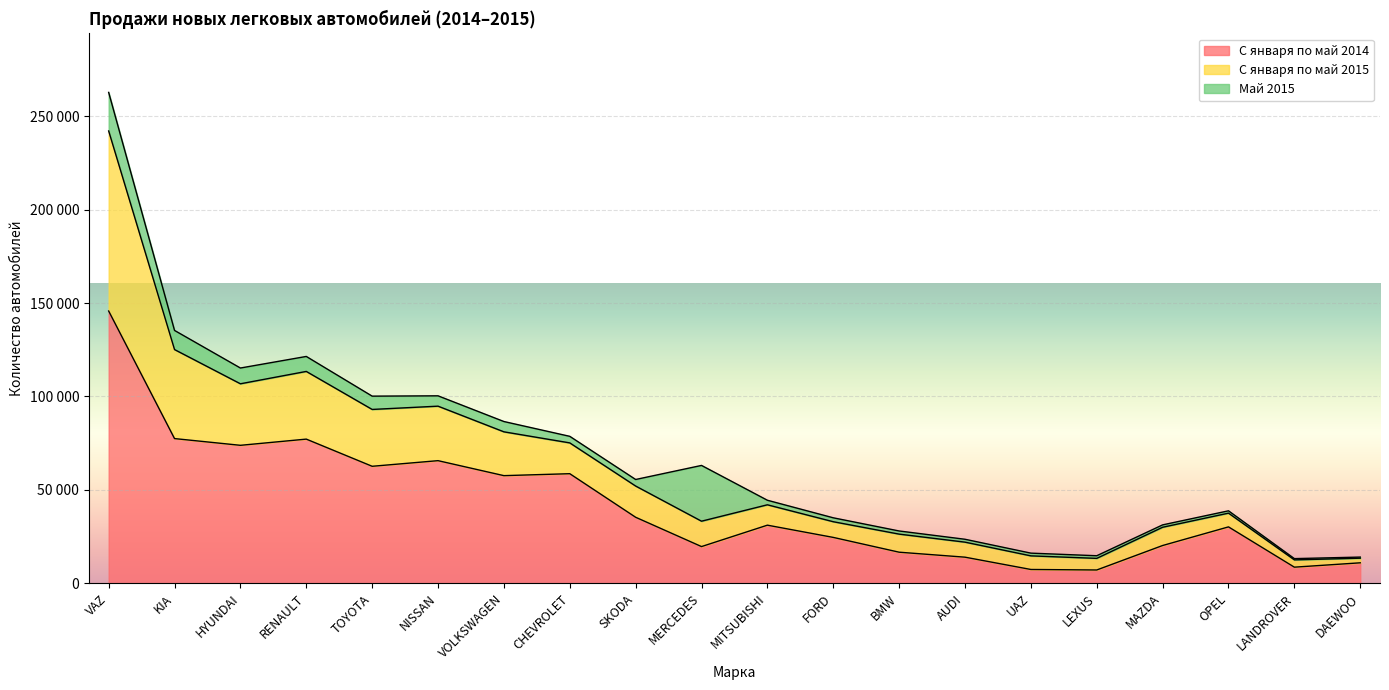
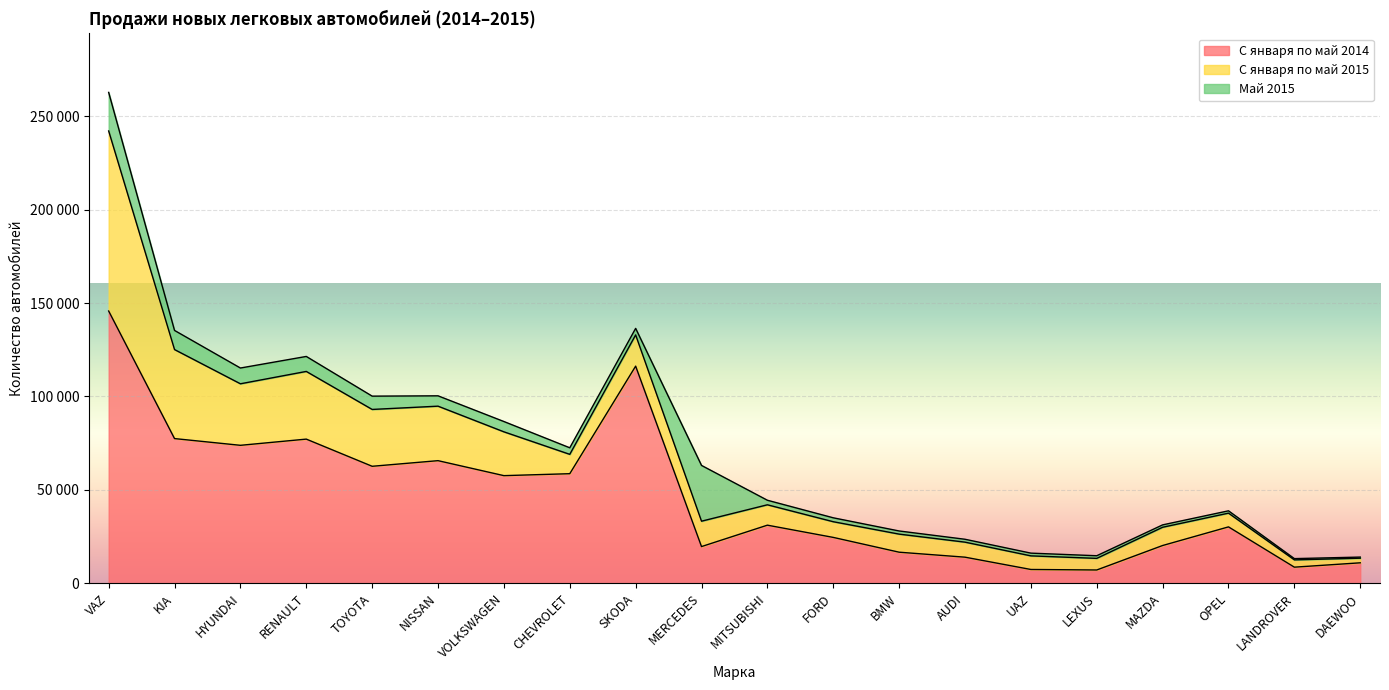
С января по май 2015, CHEVROLET: 16000 -> 10000
С января по май 2014, SKODA: 35000 -> 116000
